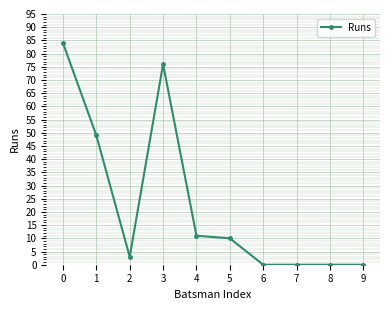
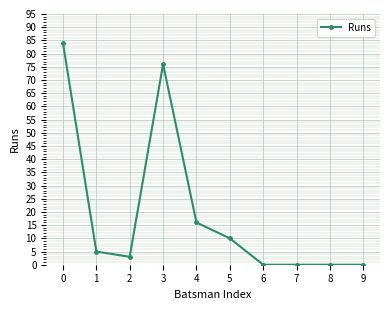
1: 49 -> 5
4: 11 -> 16
